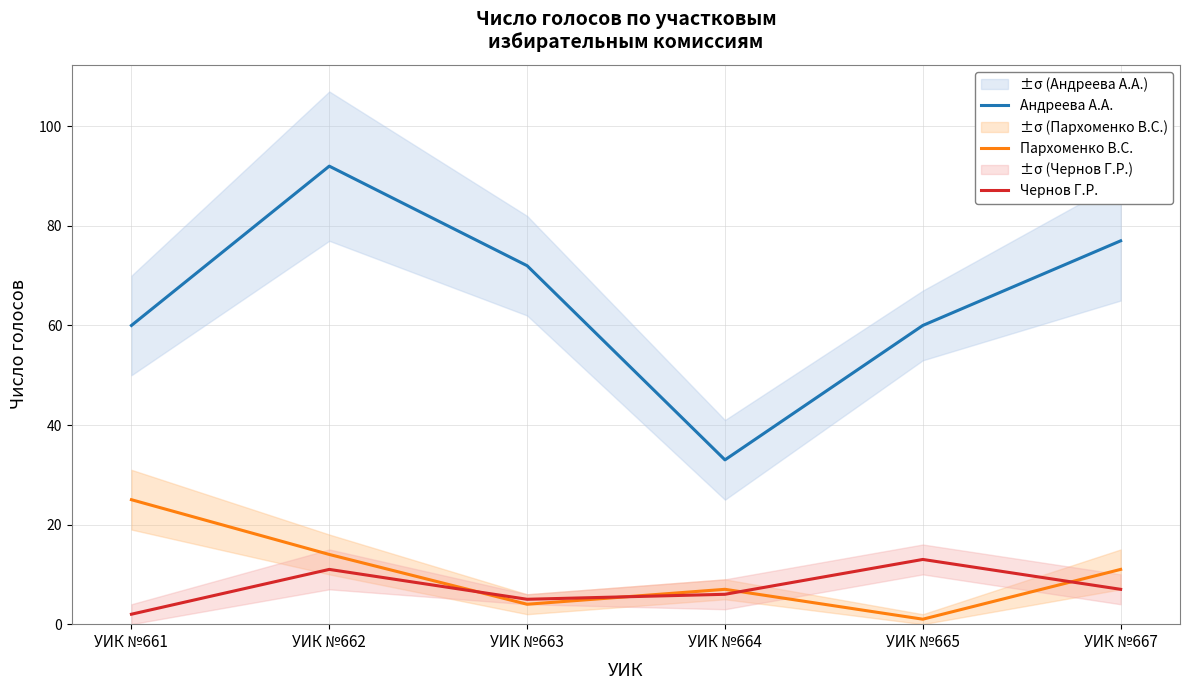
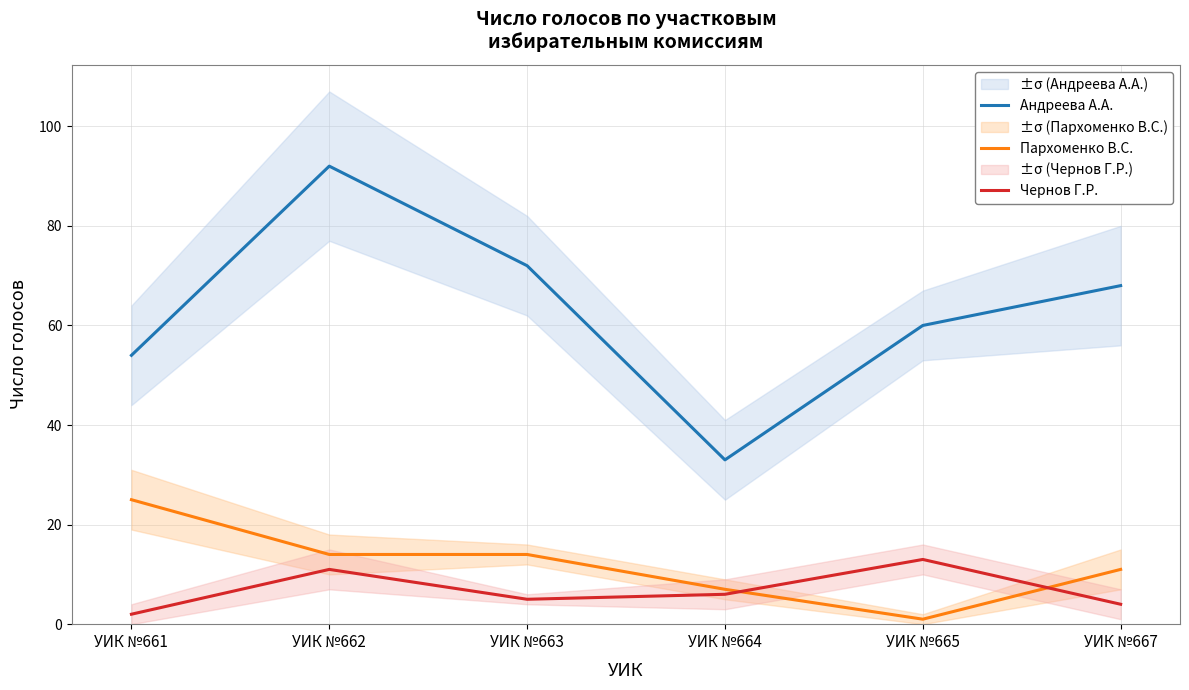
Андреева А.А., УИК №661: 60 -> 54
Пархоменко В.С., УИК №663: 4 -> 14
Андреева А.А., УИК №667: 77 -> 68
Чернов Г.Р., УИК №667: 7 -> 4
